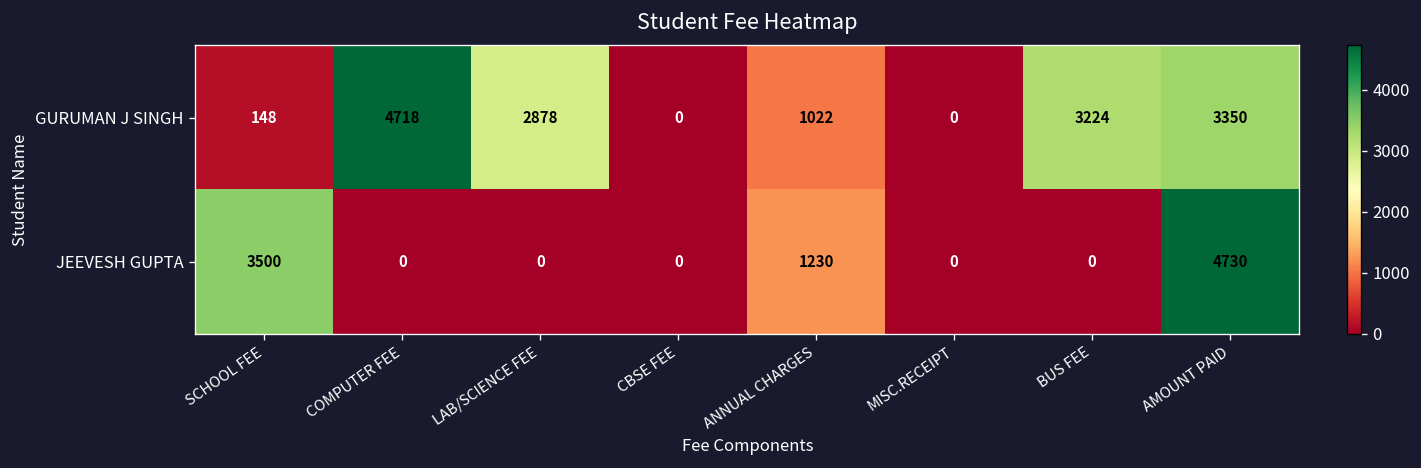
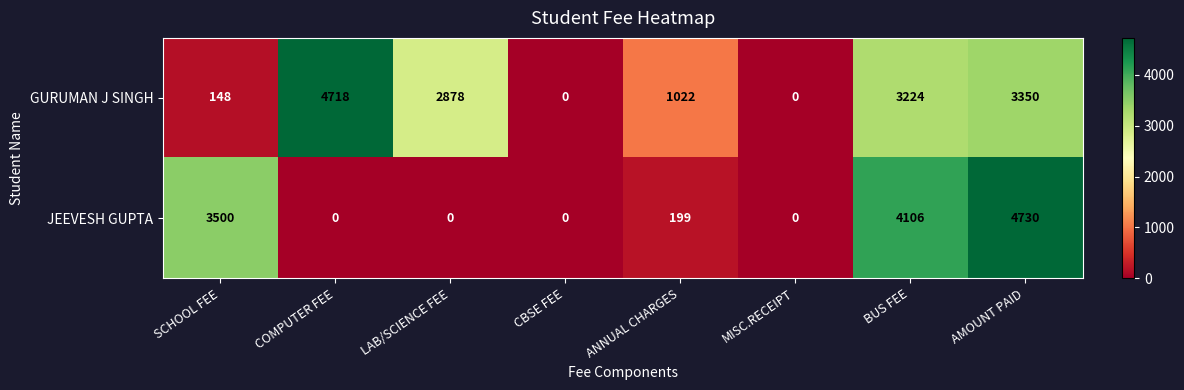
JEEVESH GUPTA, ANNUAL CHARGES: 1230 -> 199
JEEVESH GUPTA, BUS FEE: 0 -> 4106
